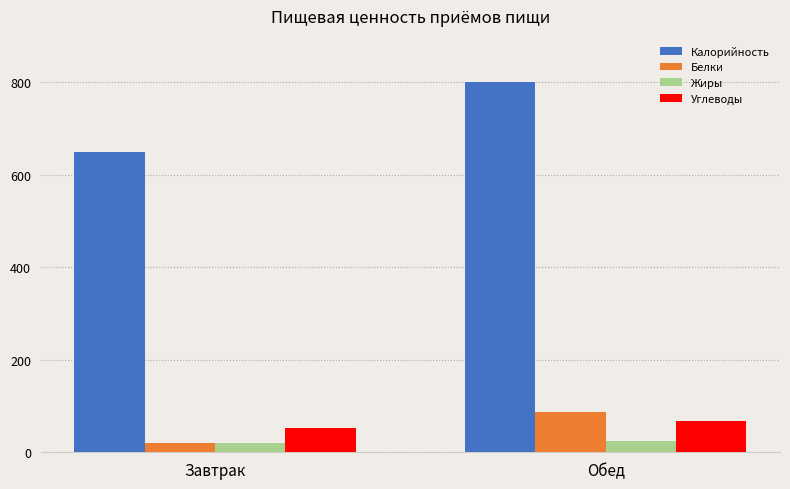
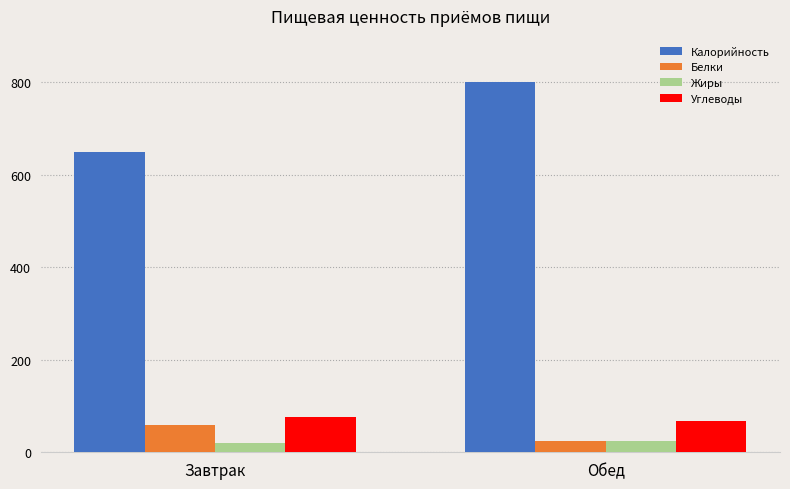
Белки, Завтрак: 20 -> 60
Углеводы, Завтрак: 50 -> 80
Белки, Обед: 90 -> 30
